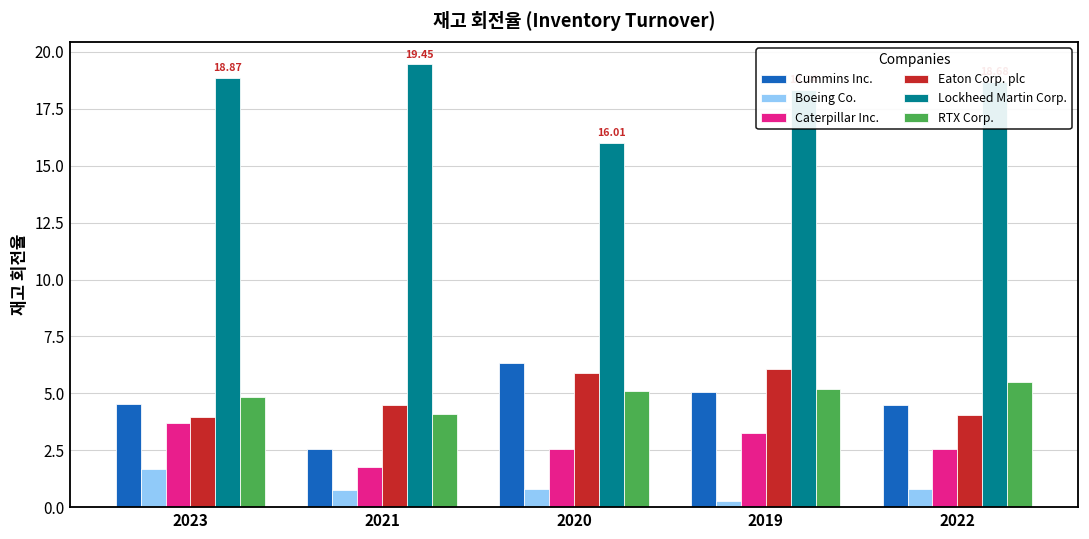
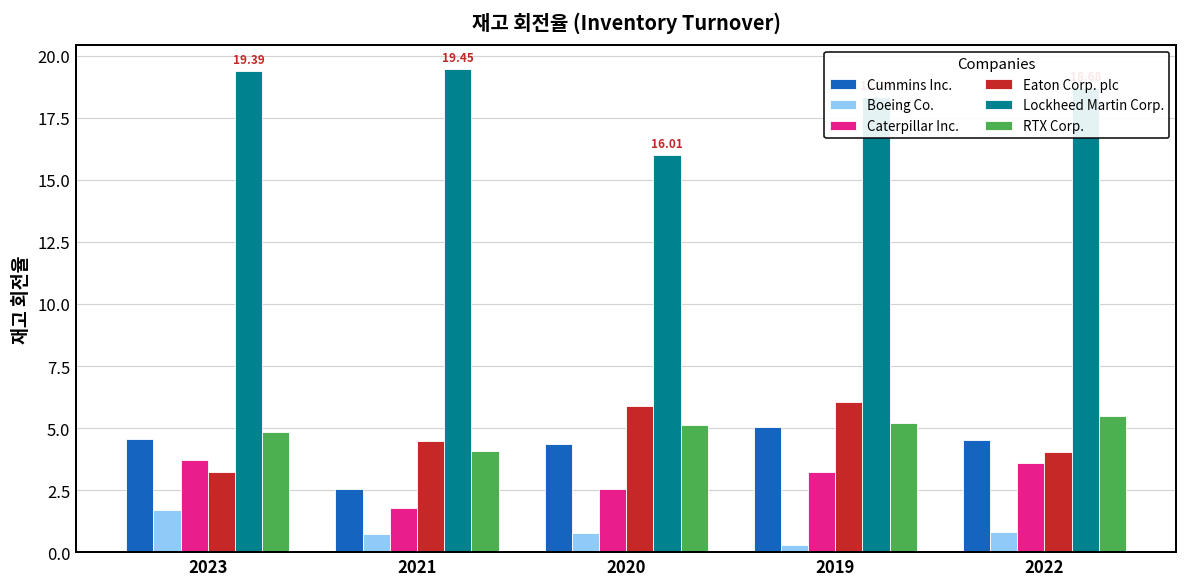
Eaton Corp. plc, 2023: 4.0 -> 3.2
Lockheed Martin Corp., 2023: 18.87 -> 19.39
Cummins Inc., 2020: 6.3 -> 4.4
Caterpillar Inc., 2022: 2.5 -> 3.6
